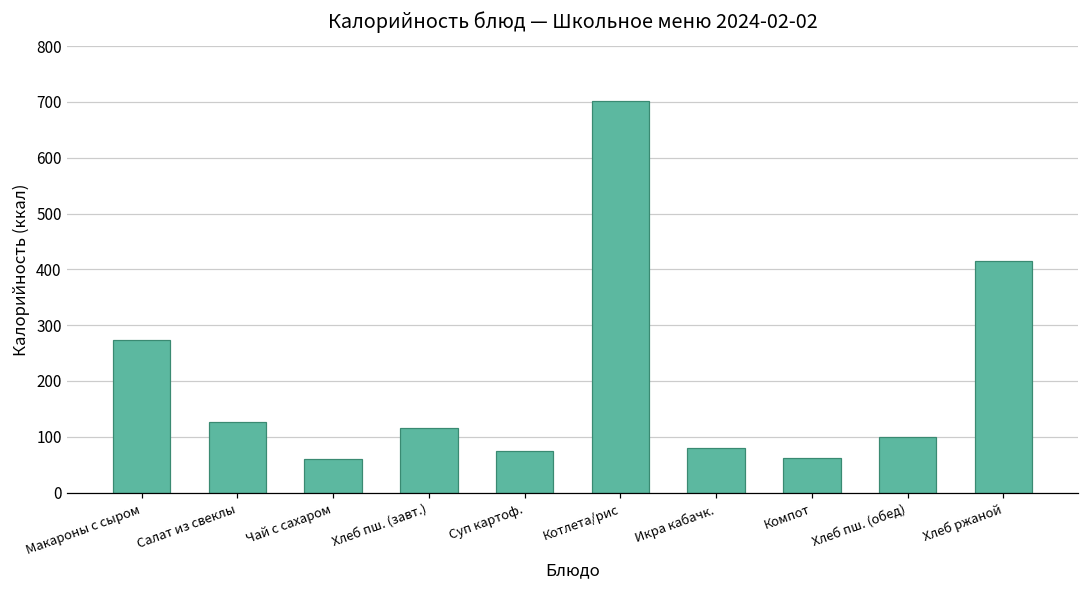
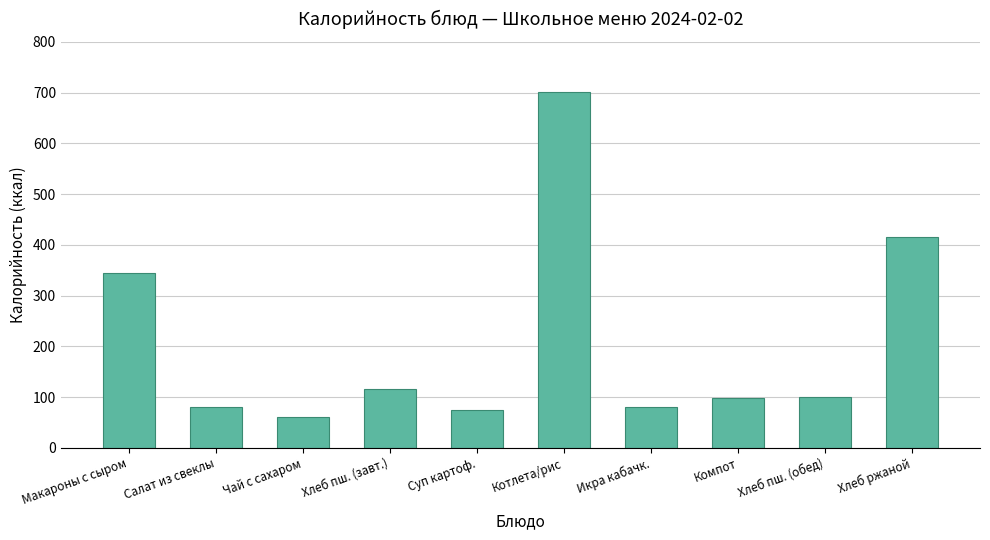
Макароны с сыром: 270 -> 340
Салат из свеклы: 130 -> 80
Компот: 60 -> 100
